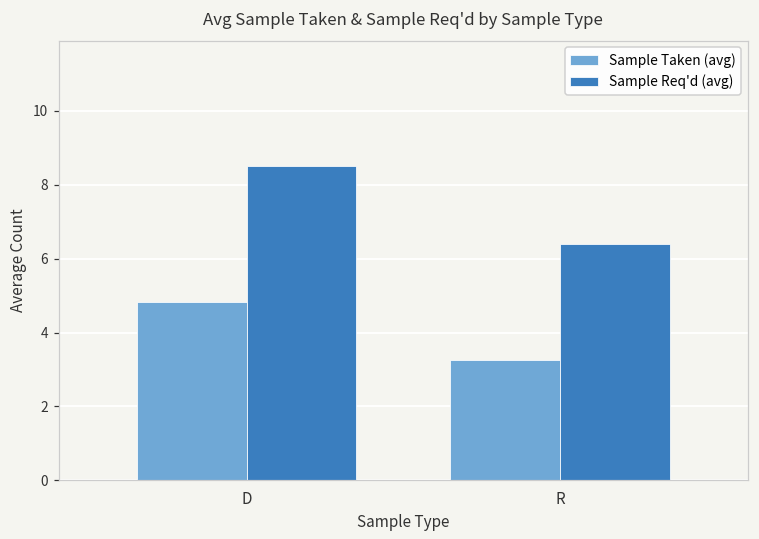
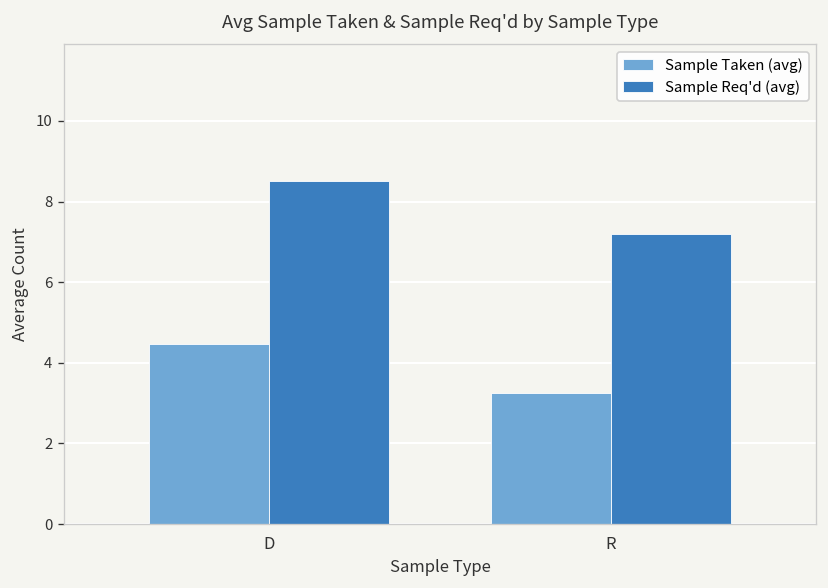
Sample Taken (avg), D: 4.8 -> 4.5
Sample Req'd (avg), R: 6.4 -> 7.2
